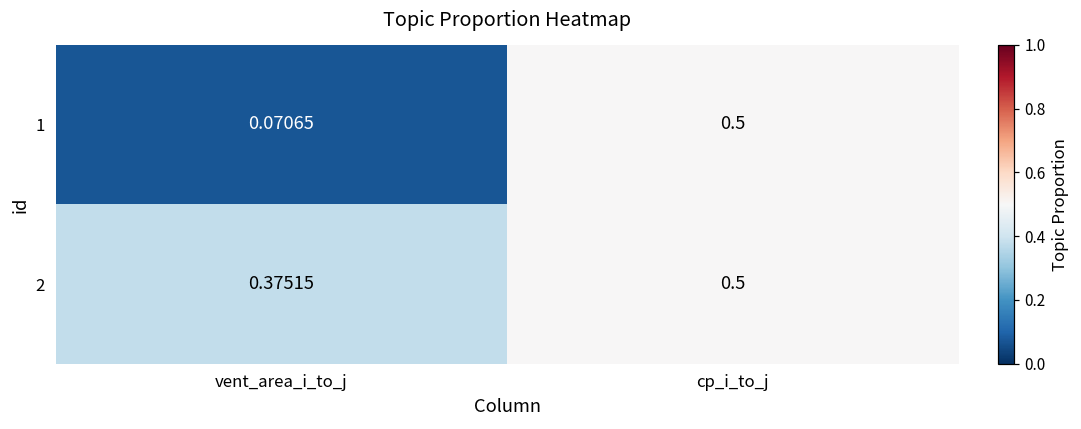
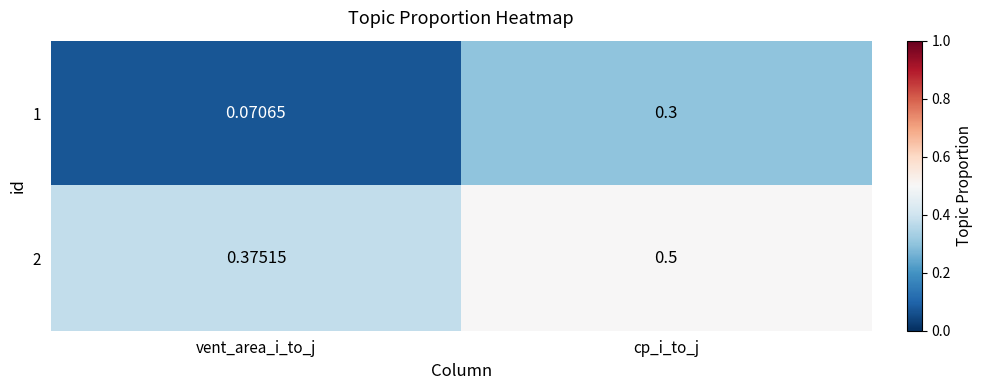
1, cp_i_to_j: 0.5 -> 0.3
